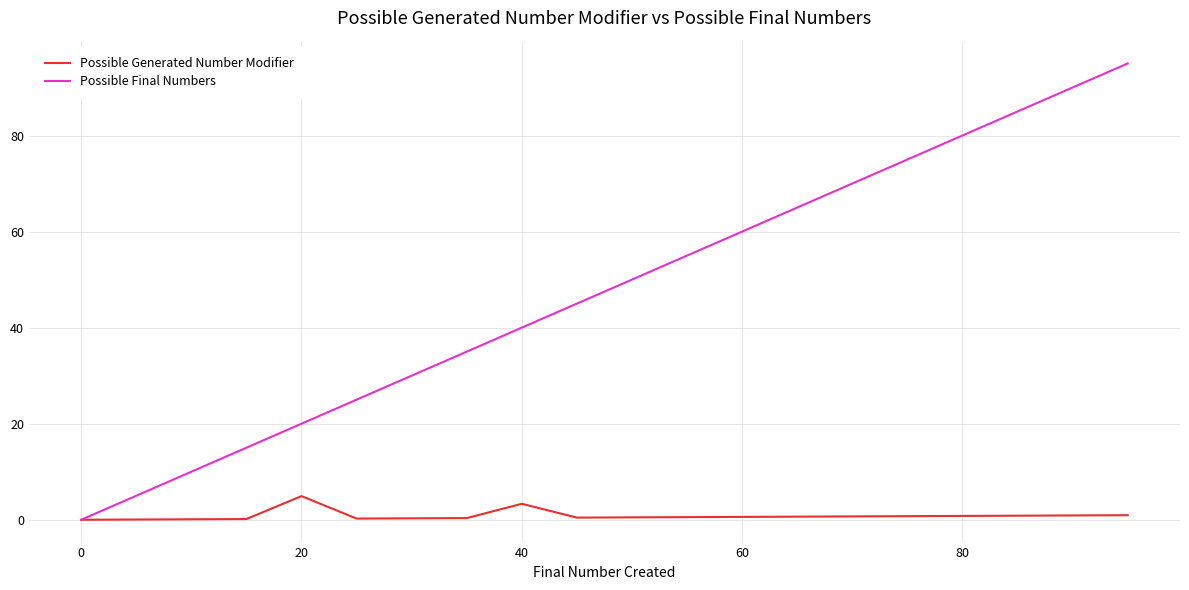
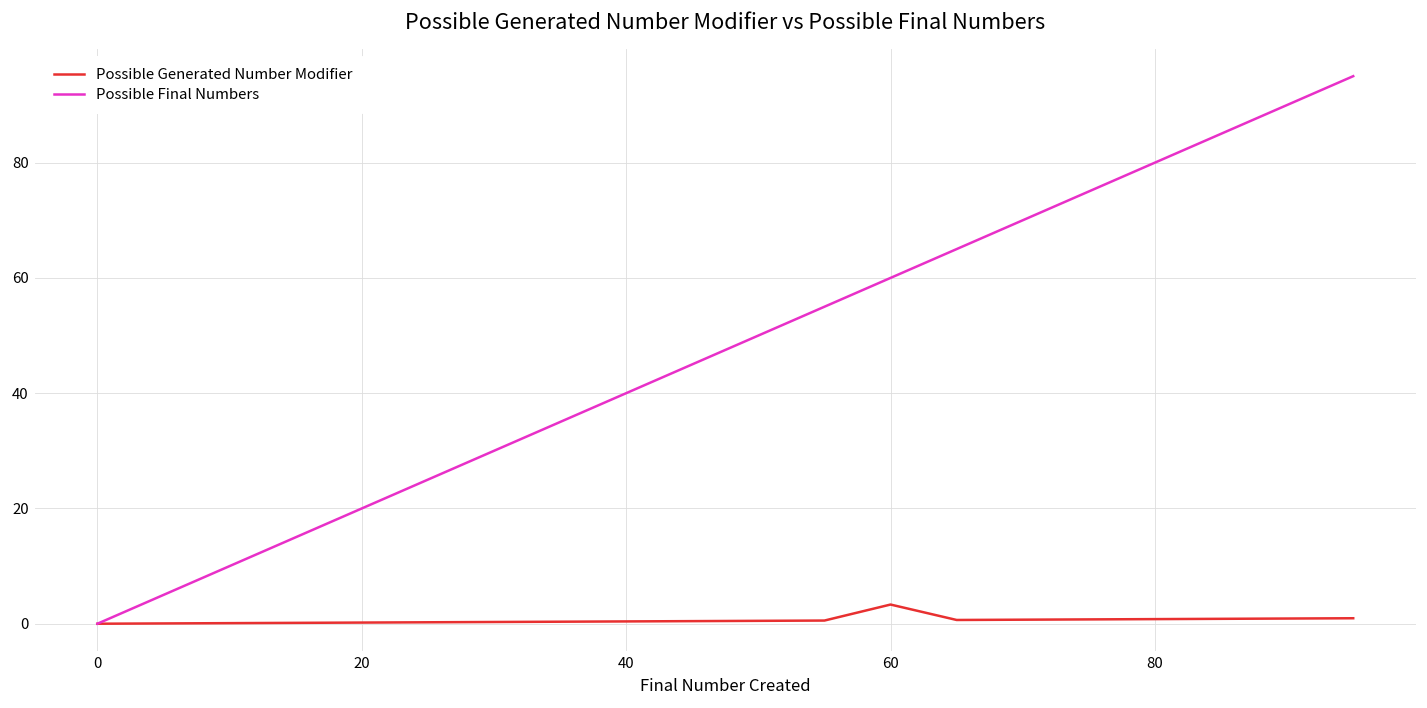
Possible Generated Number Modifier, 20: 5 -> 0
Possible Generated Number Modifier, 40: 3 -> 0
Possible Generated Number Modifier, 60: 1 -> 3
